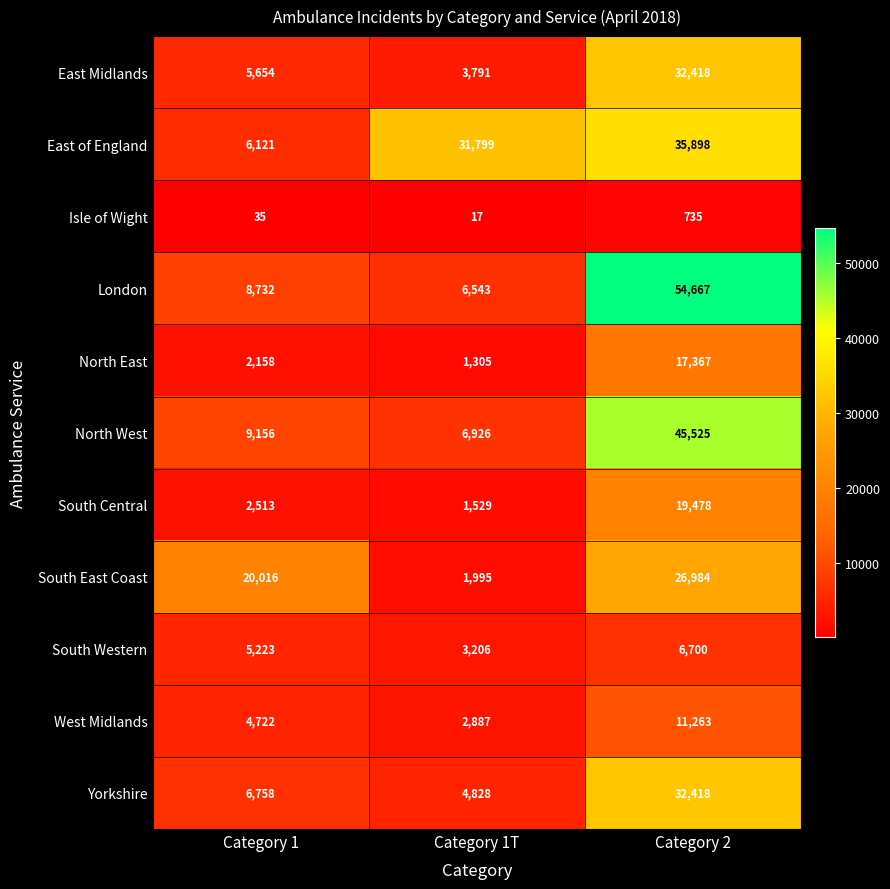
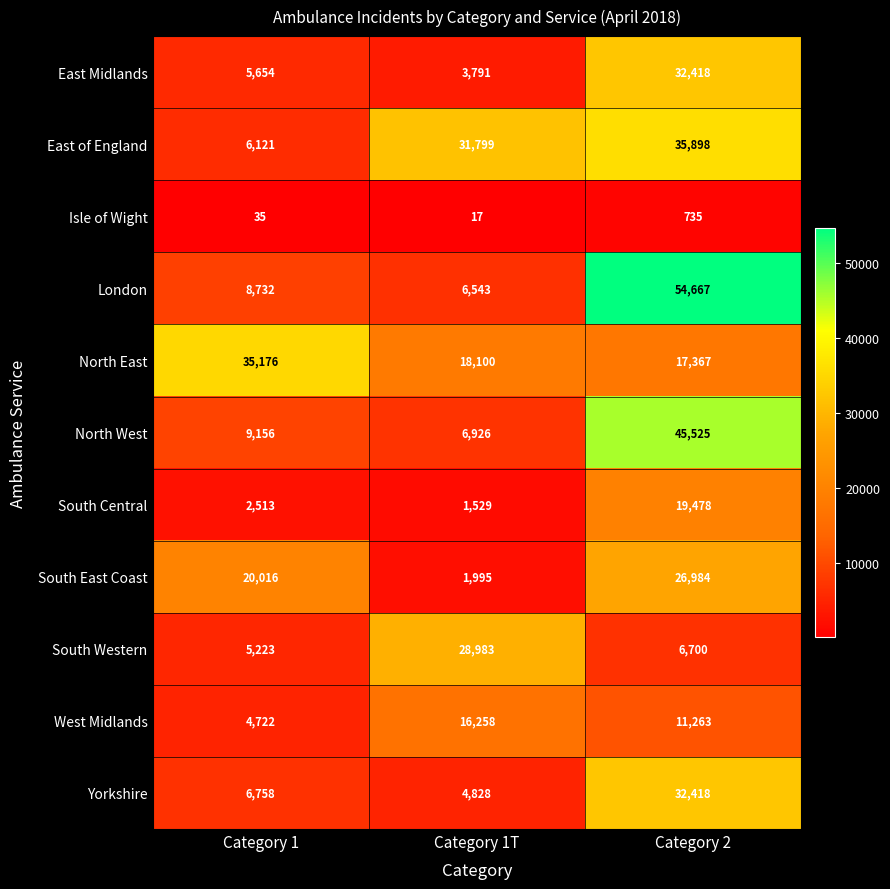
North East, Category 1: 2,158 -> 35,176
North East, Category 1T: 1,305 -> 18,100
South Western, Category 1T: 3,206 -> 28,983
West Midlands, Category 1T: 2,887 -> 16,258
